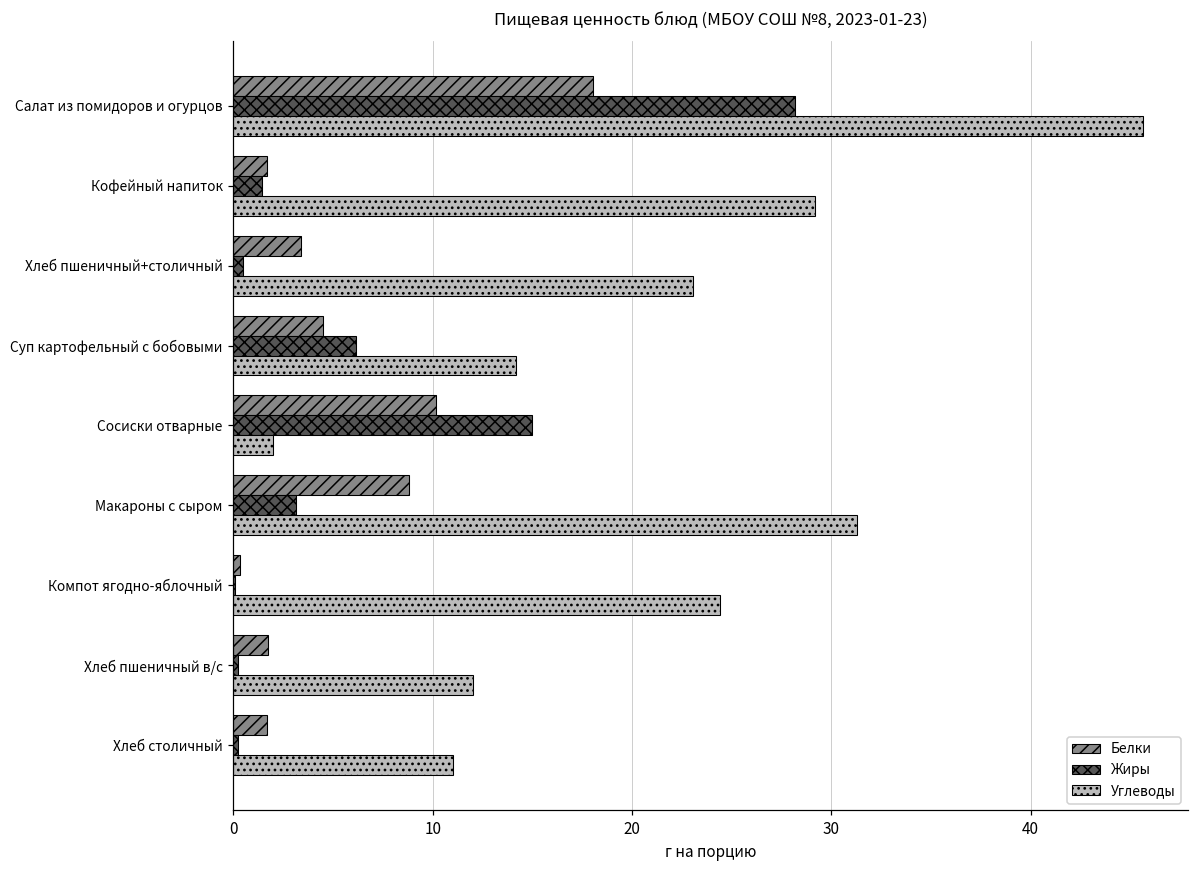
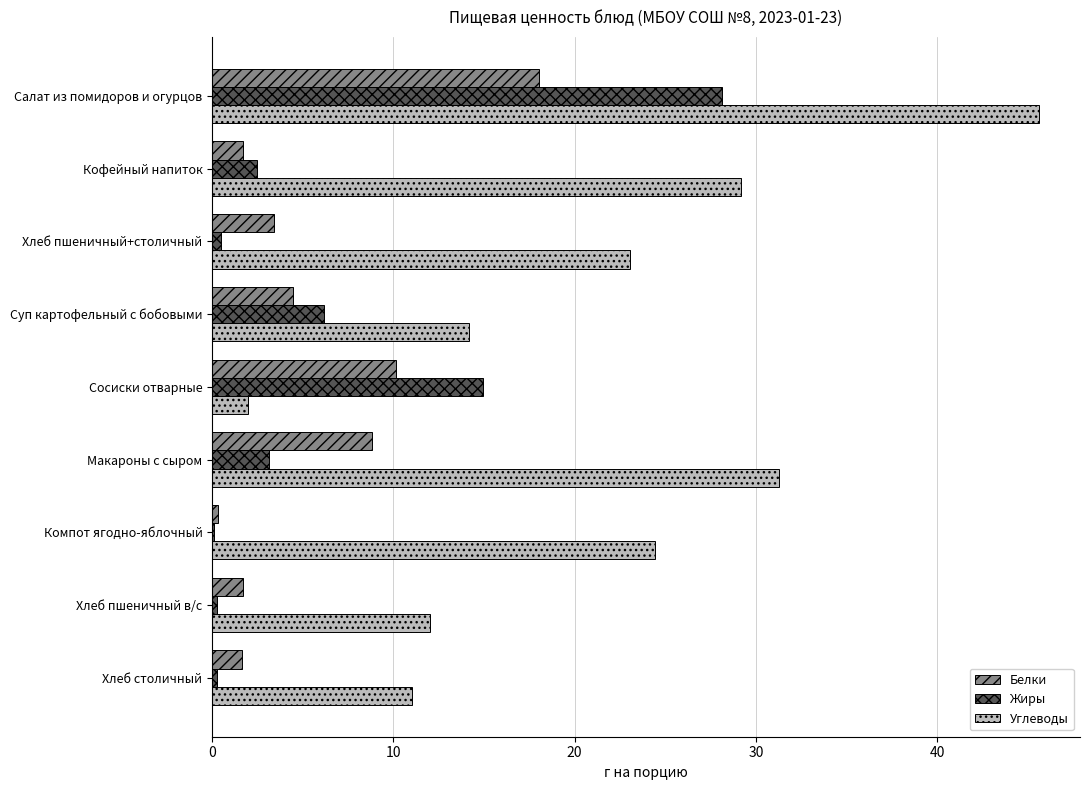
Жиры, Кофейный напиток: 1.4 -> 2.5
